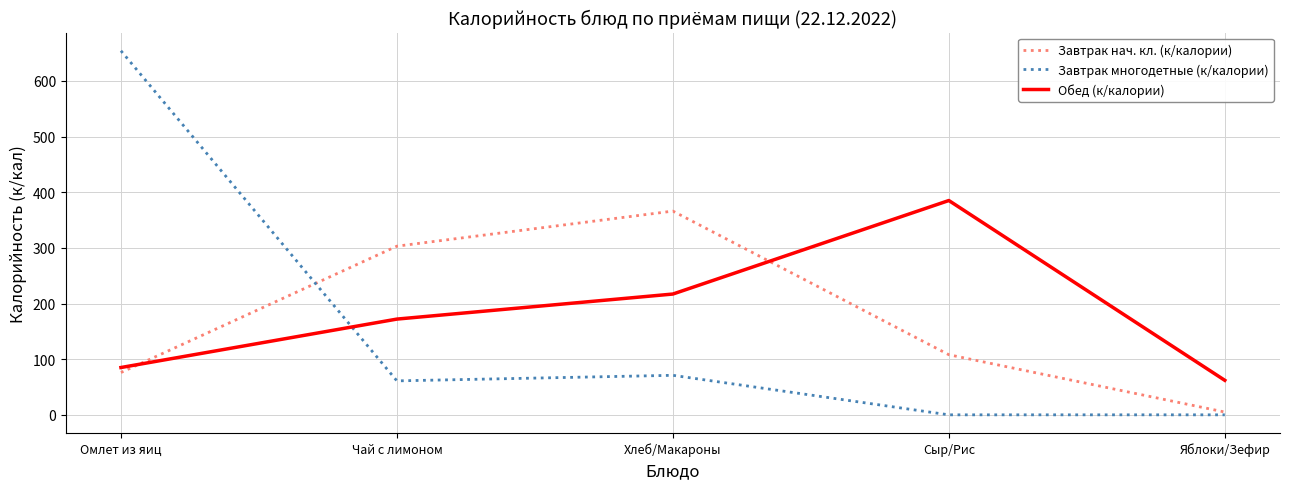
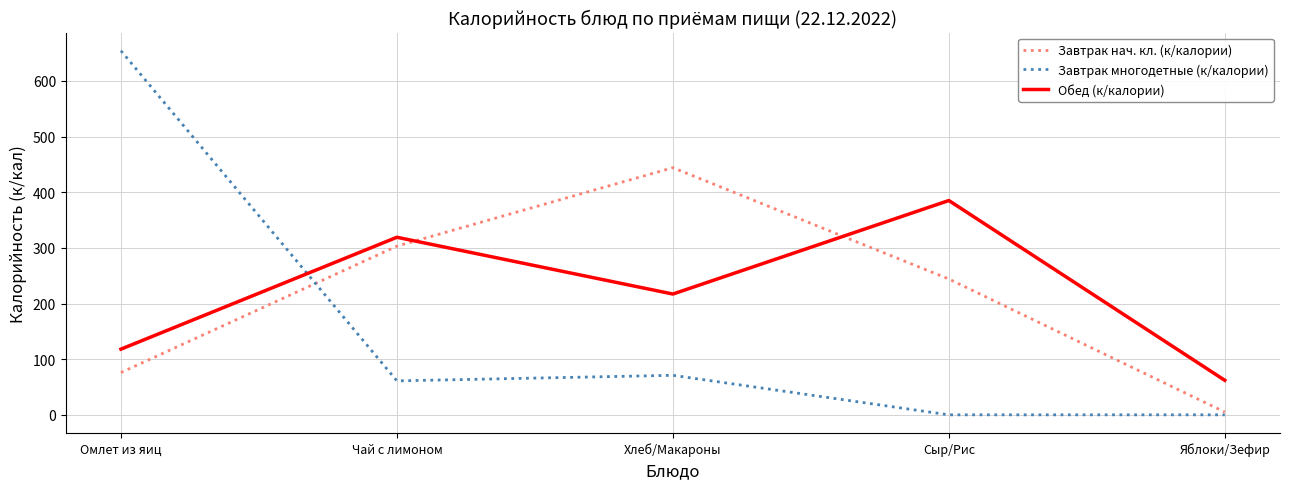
Обед (к/калории), Омлет из яиц: 90 -> 120
Обед (к/калории), Чай с лимоном: 170 -> 320
Завтрак нач. кл. (к/калории), Хлеб/Макароны: 370 -> 440
Завтрак нач. кл. (к/калории), Сыр/Рис: 110 -> 240
